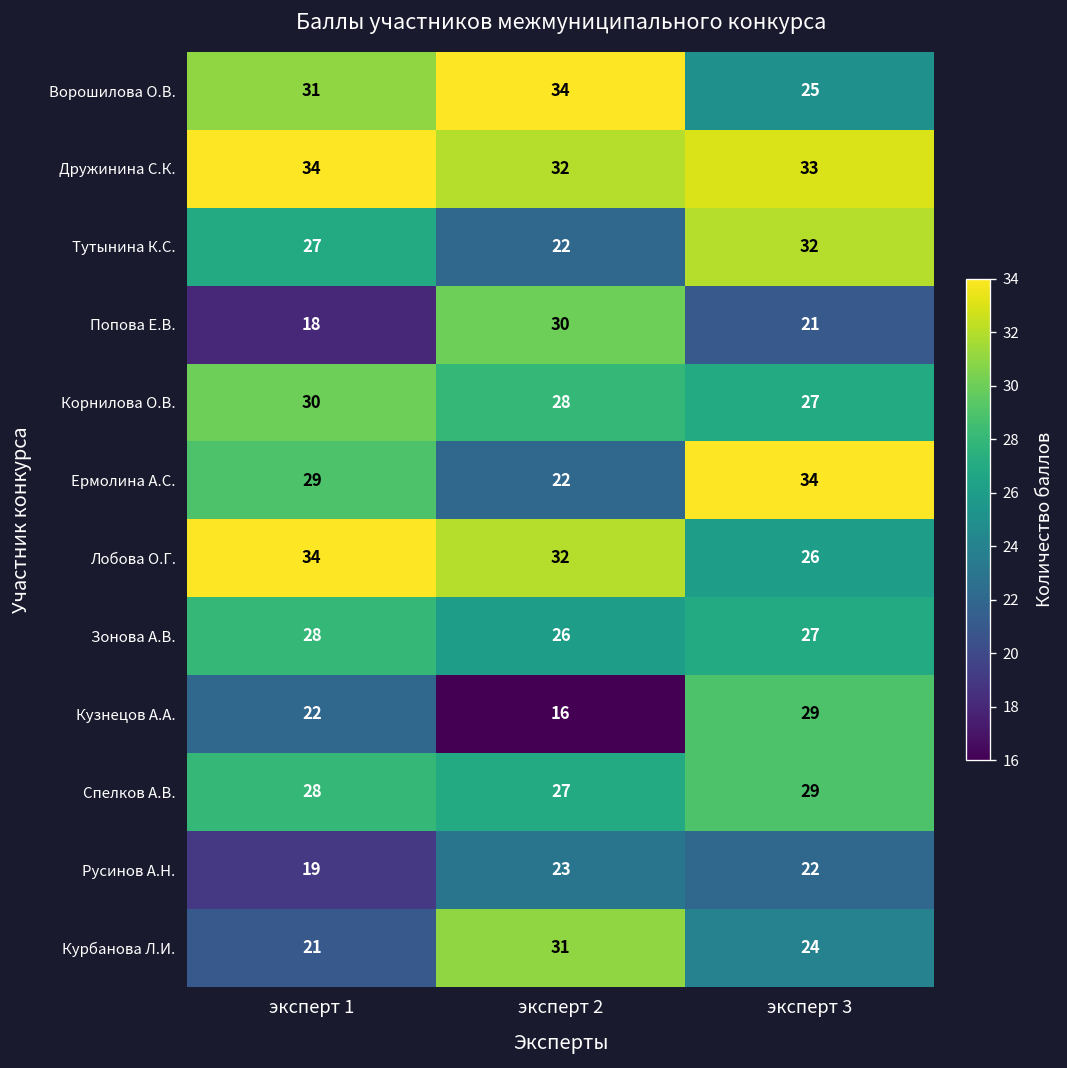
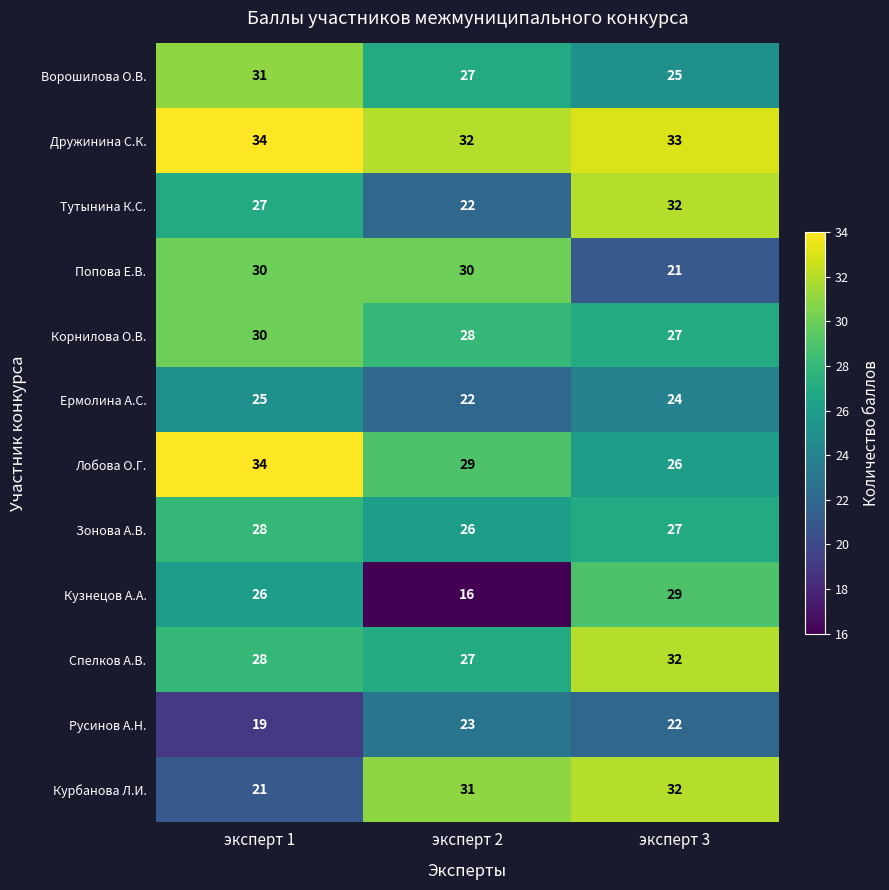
Ворошилова О.В., эксперт 2: 34 -> 27
Попова Е.В., эксперт 1: 18 -> 30
Ермолина А.С., эксперт 1: 29 -> 25
Ермолина А.С., эксперт 3: 34 -> 24
Лобова О.Г., эксперт 2: 32 -> 29
Кузнецов А.А., эксперт 1: 22 -> 26
Спелков А.В., эксперт 3: 29 -> 32
Курбанова Л.И., эксперт 3: 24 -> 32
